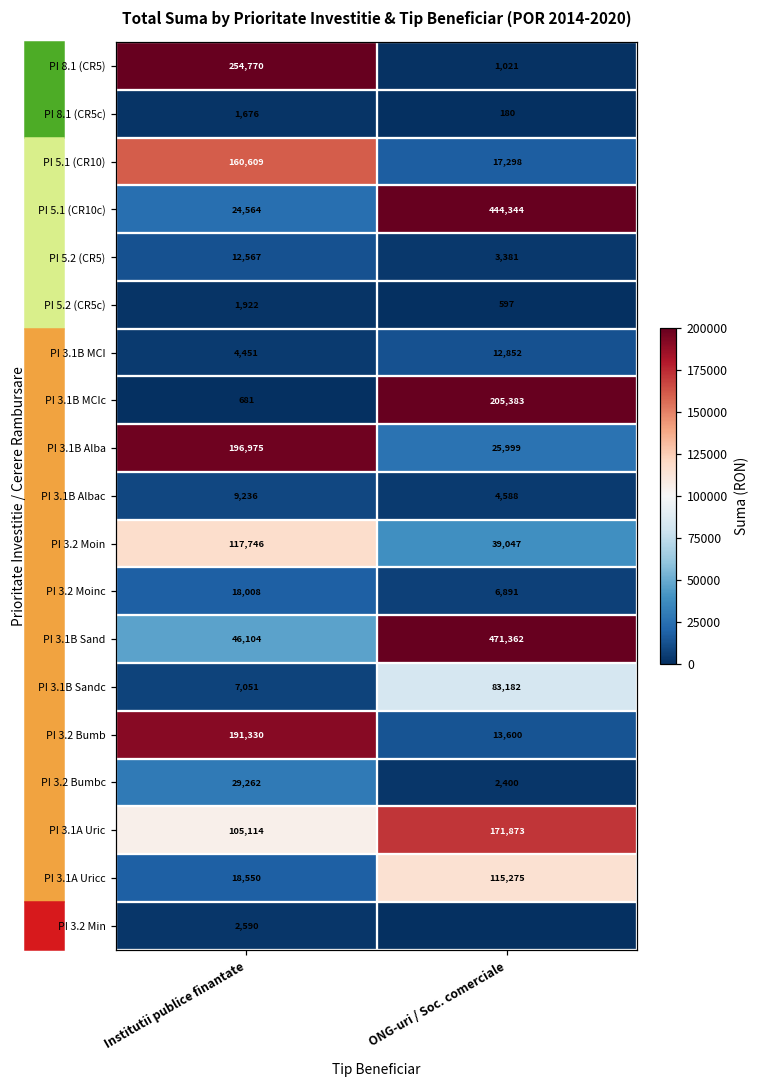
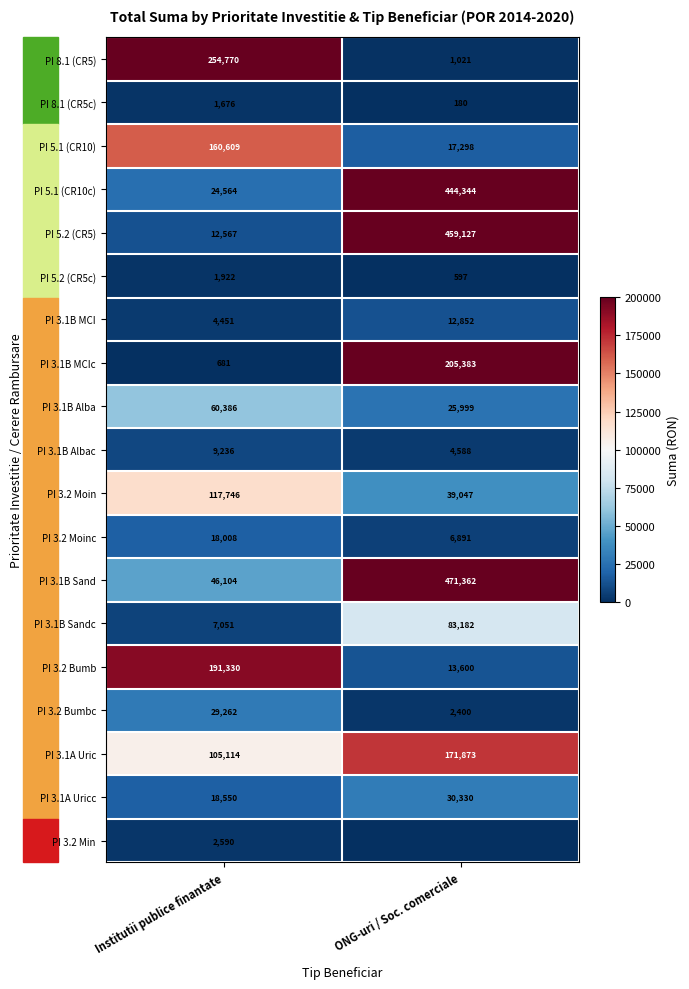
PI 5.2 (CR5), ONG-uri / Soc. comerciale: 3,381 -> 459,127
PI 3.1B Alba, Institutii publice finantate: 196,975 -> 60,386
PI 3.1A Uricc, ONG-uri / Soc. comerciale: 115,275 -> 30,330
